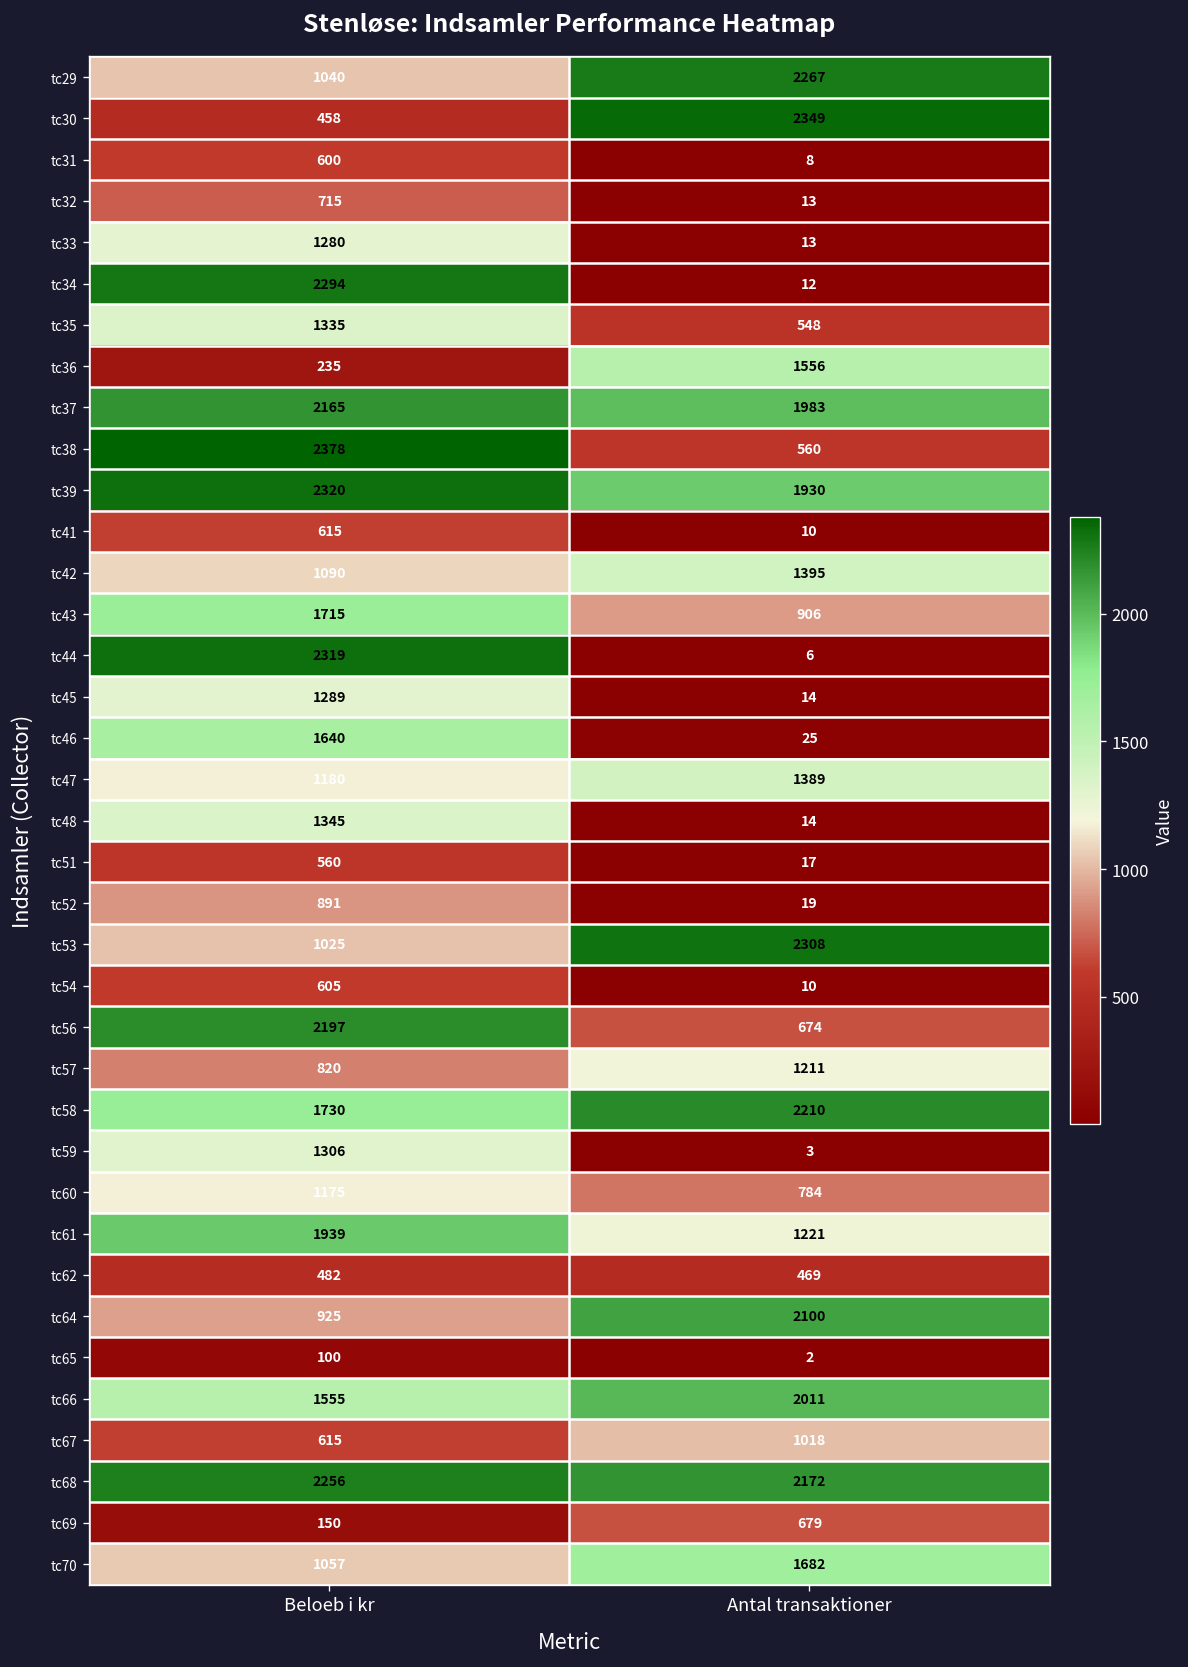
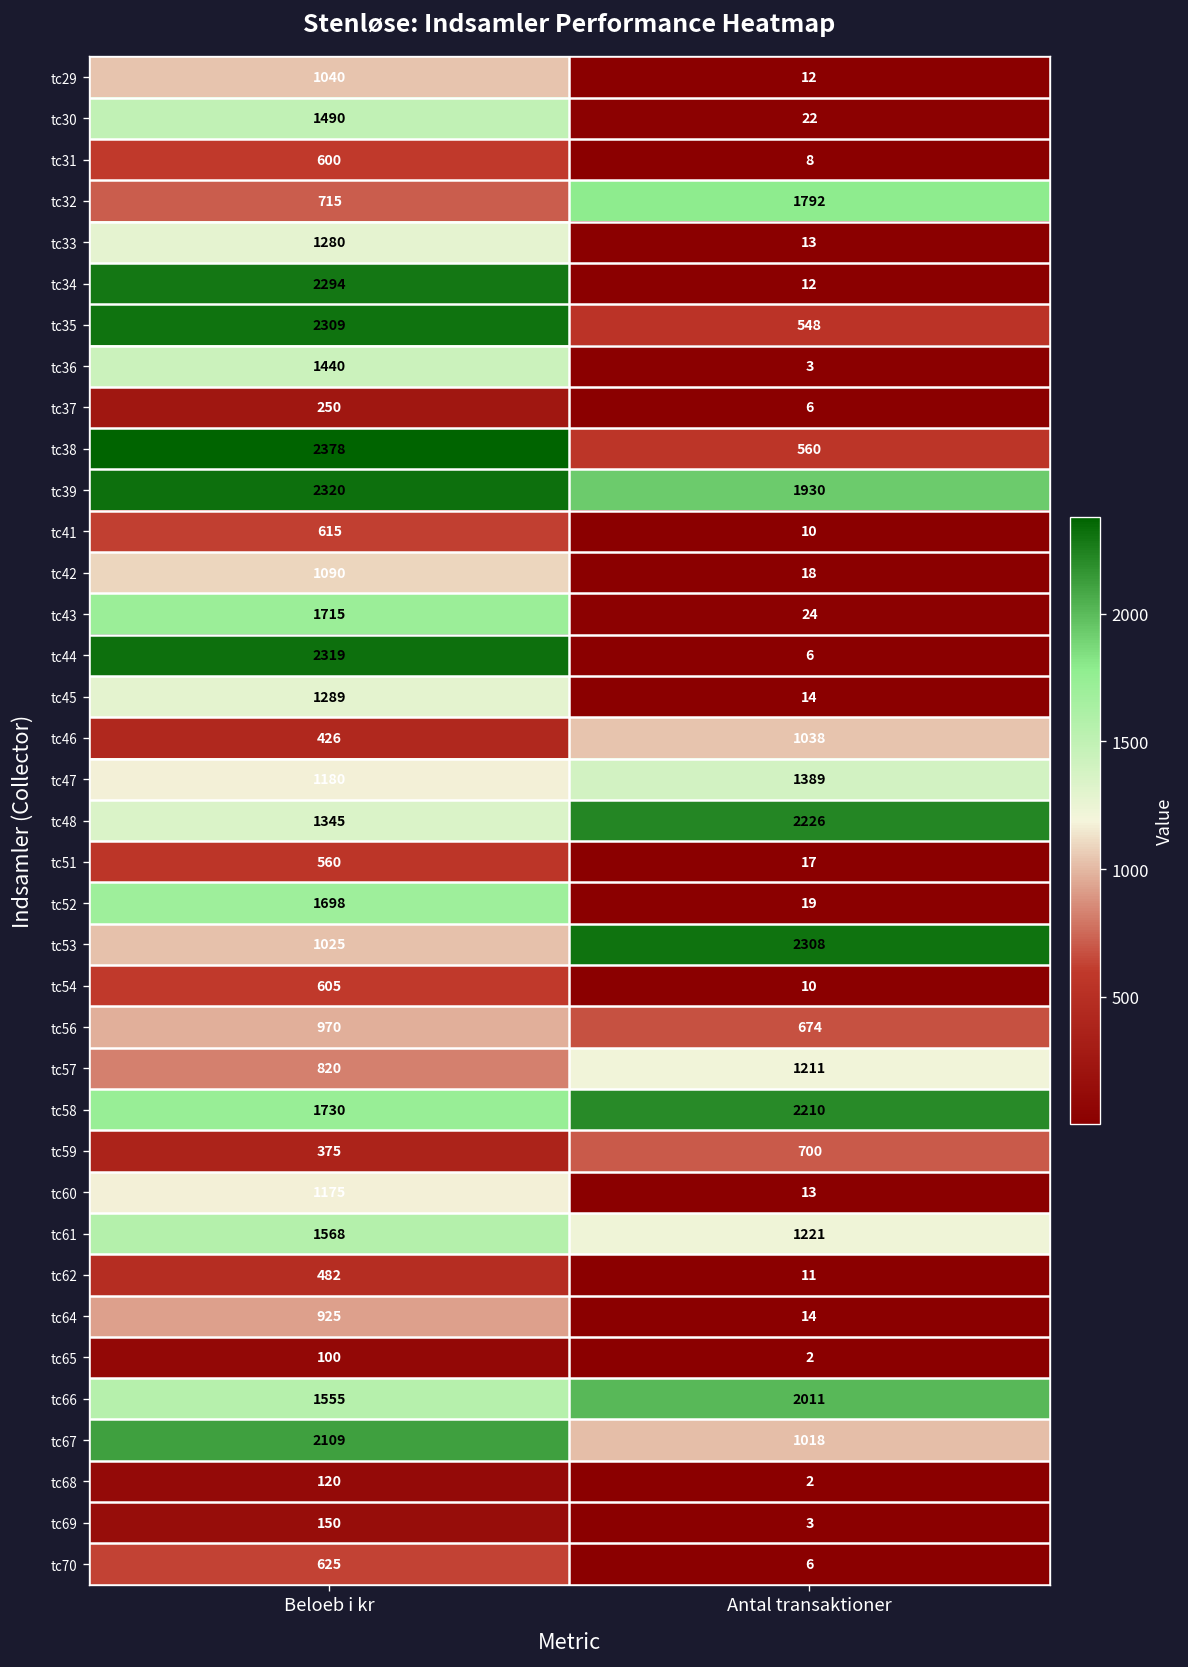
tc29, Antal transaktioner: 2267 -> 12
tc30, Beloeb i kr: 458 -> 1490
tc30, Antal transaktioner: 2349 -> 22
tc32, Antal transaktioner: 13 -> 1792
tc35, Beloeb i kr: 1335 -> 2309
tc36, Beloeb i kr: 235 -> 1440
tc36, Antal transaktioner: 1556 -> 3
tc37, Beloeb i kr: 2165 -> 250
tc37, Antal transaktioner: 1983 -> 6
tc42, Antal transaktioner: 1395 -> 18
tc43, Antal transaktioner: 906 -> 24
tc46, Beloeb i kr: 1640 -> 426
tc46, Antal transaktioner: 25 -> 1038
tc48, Antal transaktioner: 14 -> 2226
tc52, Beloeb i kr: 891 -> 1698
tc56, Beloeb i kr: 2197 -> 970
tc59, Beloeb i kr: 1306 -> 375
tc59, Antal transaktioner: 3 -> 700
tc60, Antal transaktioner: 784 -> 13
tc61, Beloeb i kr: 1939 -> 1568
tc62, Antal transaktioner: 469 -> 11
tc64, Antal transaktioner: 2100 -> 14
tc67, Beloeb i kr: 615 -> 2109
tc68, Beloeb i kr: 2256 -> 120
tc68, Antal transaktioner: 2172 -> 2
tc69, Antal transaktioner: 679 -> 3
tc70, Beloeb i kr: 1057 -> 625
tc70, Antal transaktioner: 1682 -> 6
